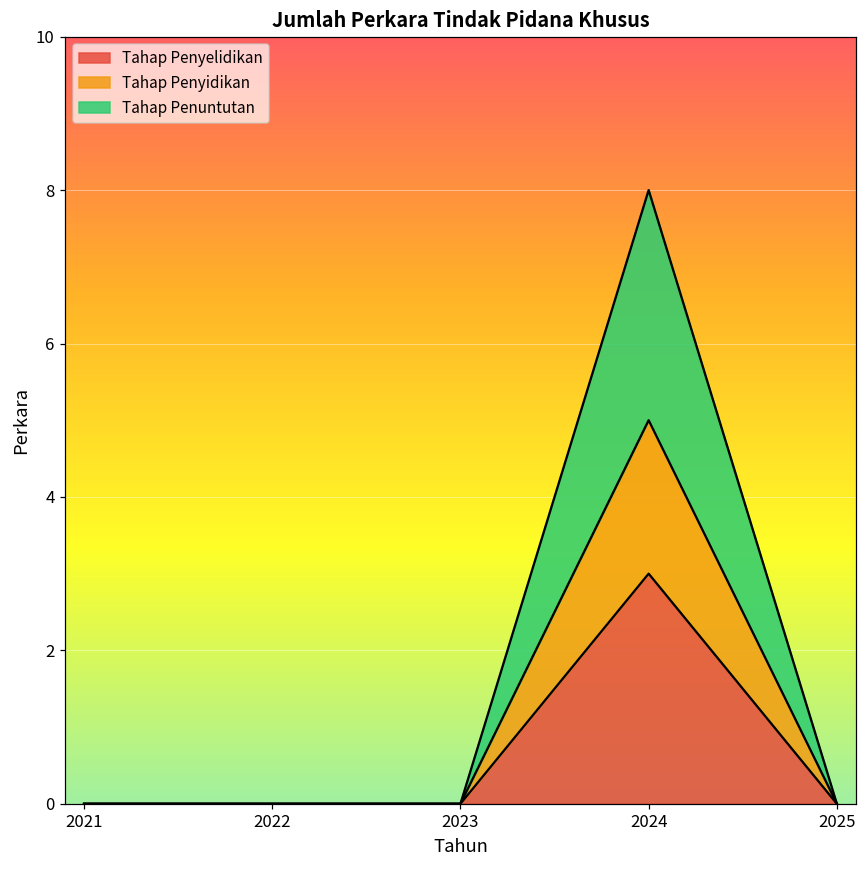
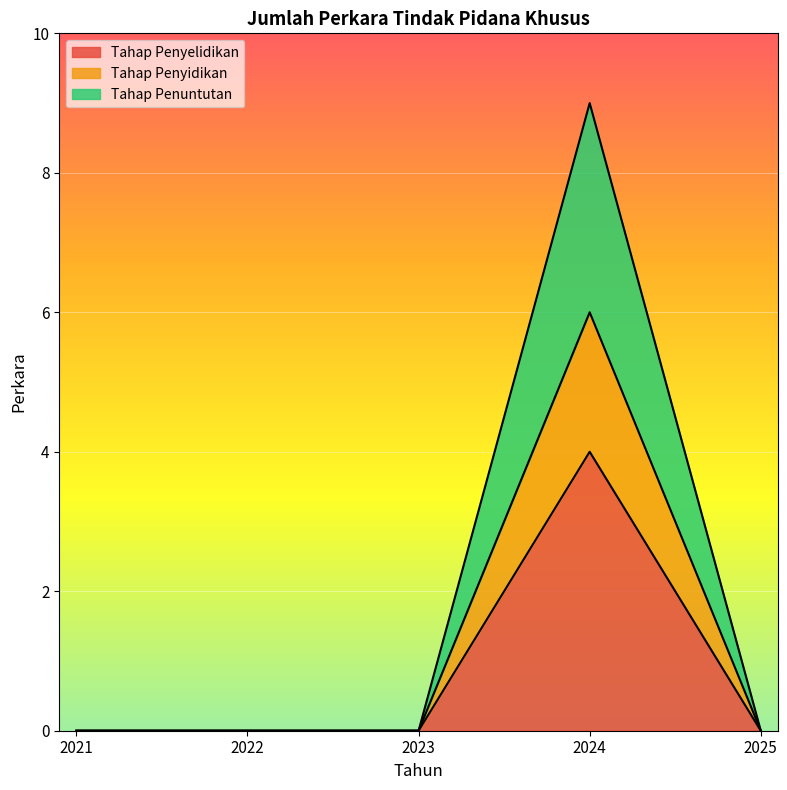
Tahap Penyelidikan, 2024: 3 -> 4
